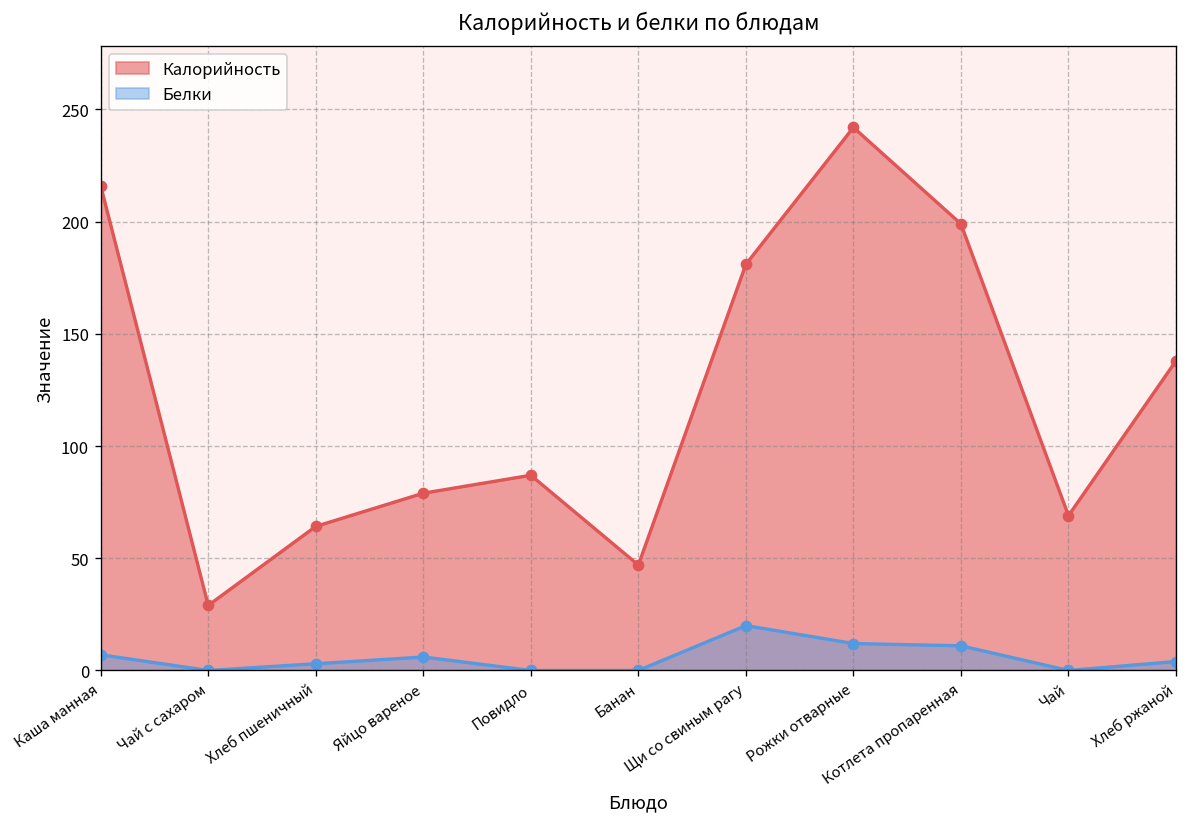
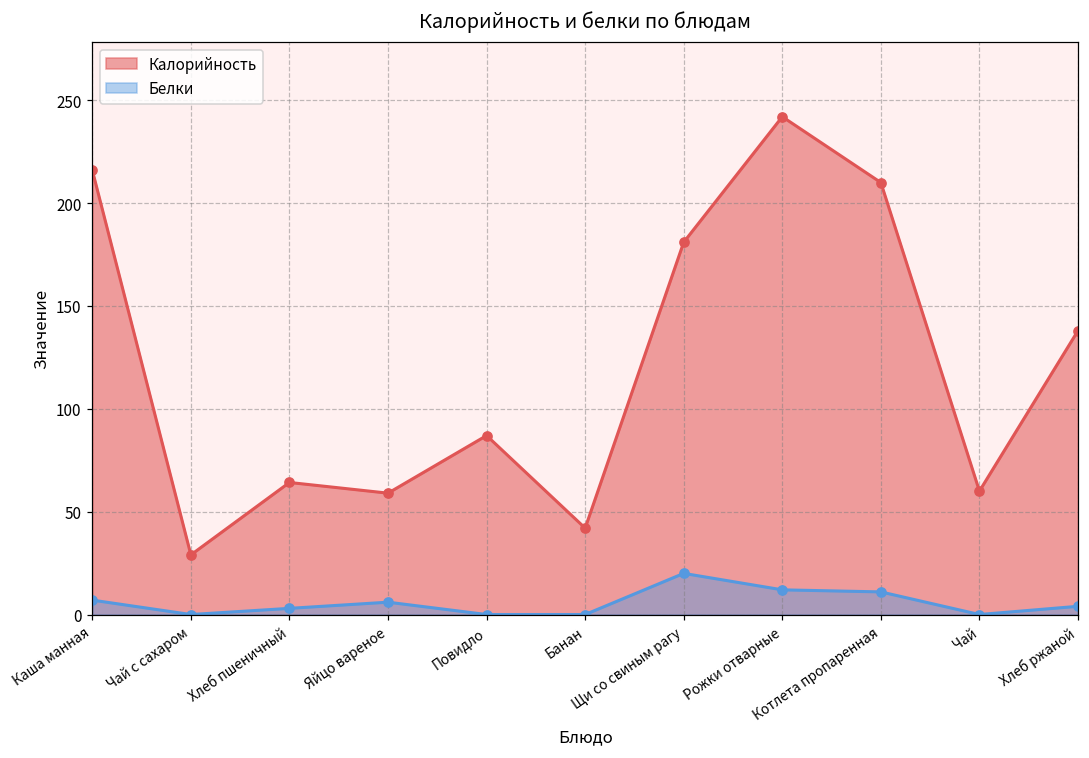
Калорийность, Яйцо вареное: 79 -> 59
Калорийность, Банан: 47 -> 42
Калорийность, Котлета пропаренная: 199 -> 210
Калорийность, Чай: 69 -> 60
